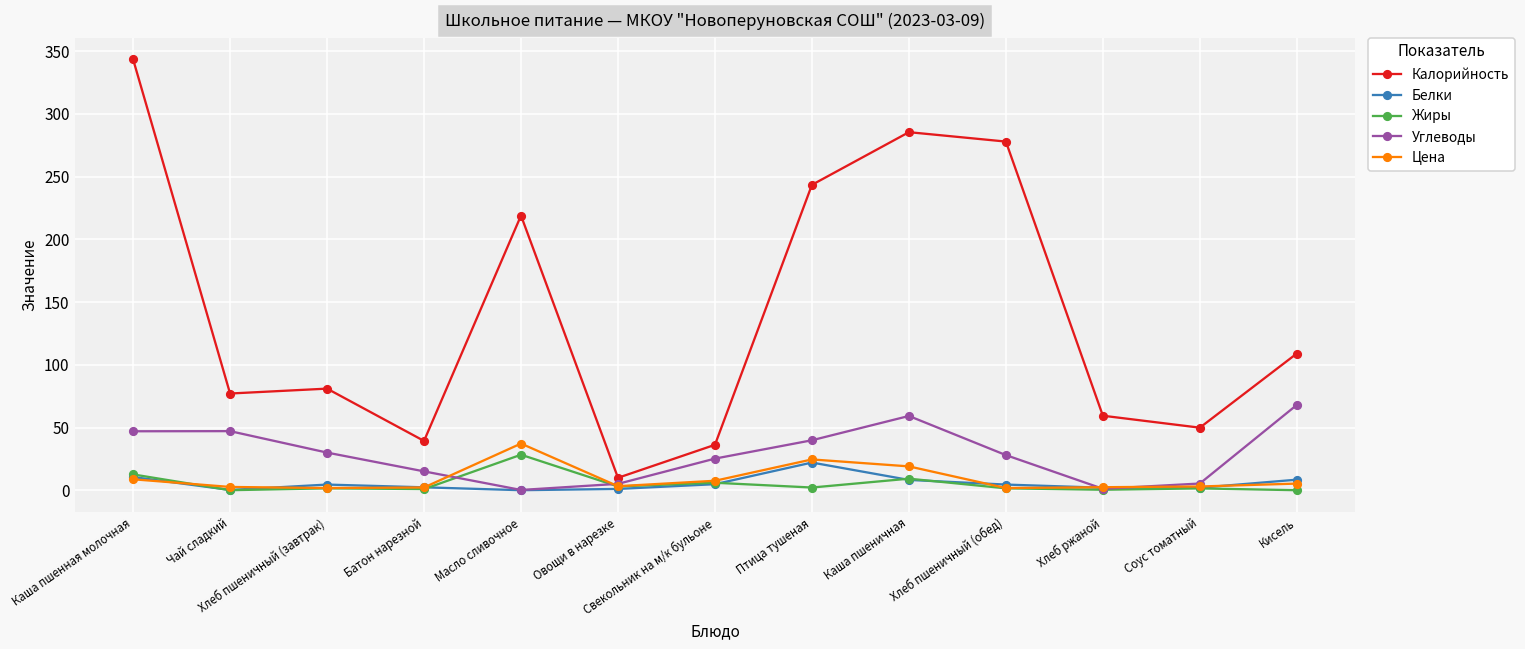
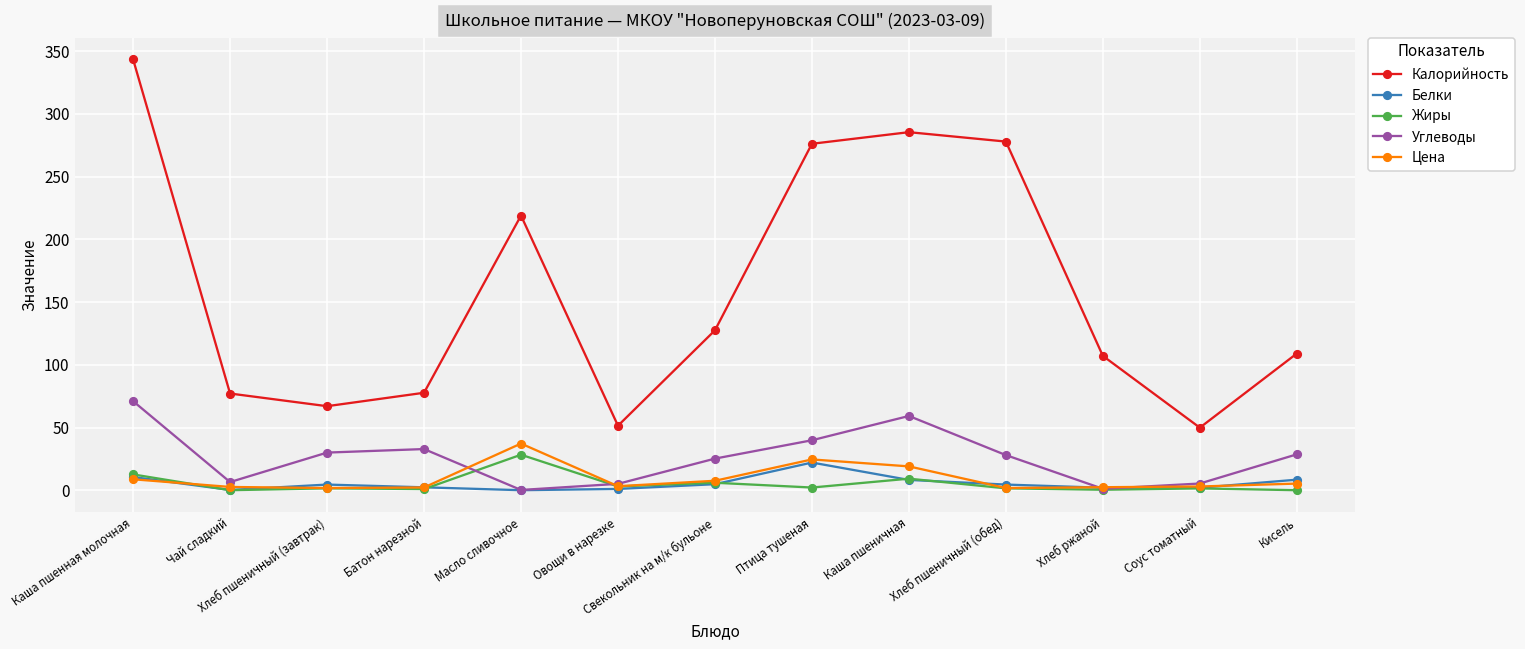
Углеводы, Каша пшенная молочная: 47 -> 71
Углеводы, Чай сладкий: 47 -> 7
Калорийность, Хлеб пшеничный (завтрак): 81 -> 67
Калорийность, Батон нарезной: 39 -> 78
Углеводы, Батон нарезной: 15 -> 33
Калорийность, Овощи в нарезке: 10 -> 51
Калорийность, Свекольник на м/к бульоне: 36 -> 128
Калорийность, Птица тушеная: 244 -> 276
Калорийность, Хлеб ржаной: 59 -> 107
Углеводы, Кисель: 68 -> 29
